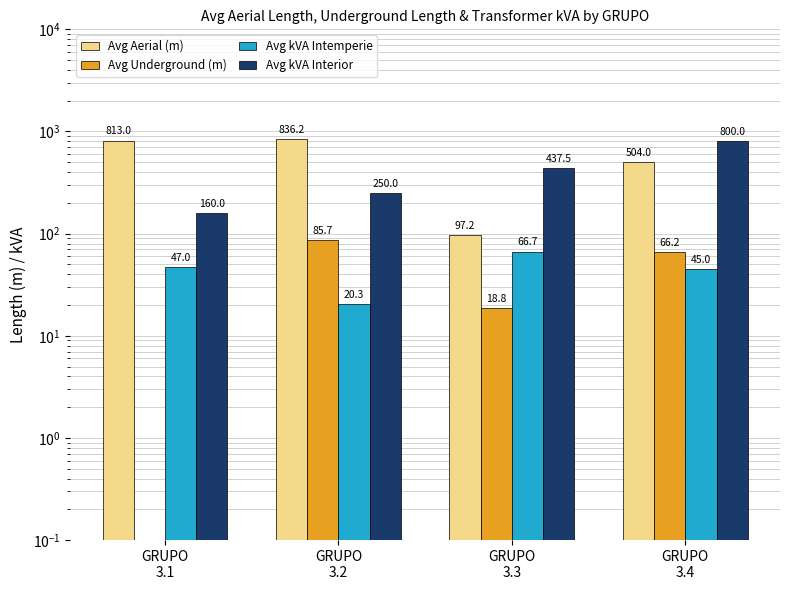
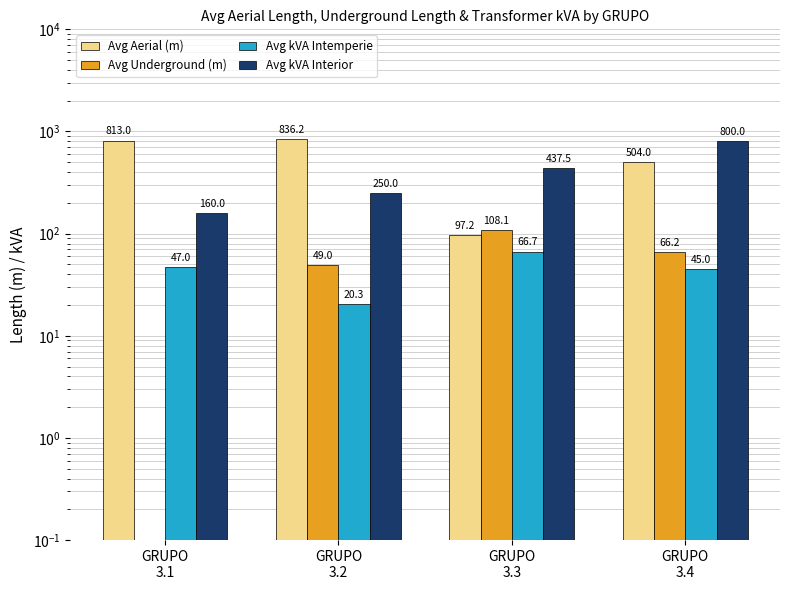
Avg Underground (m), GRUPO 3.2: 85.7 -> 49.0
Avg Underground (m), GRUPO 3.3: 18.8 -> 108.1
